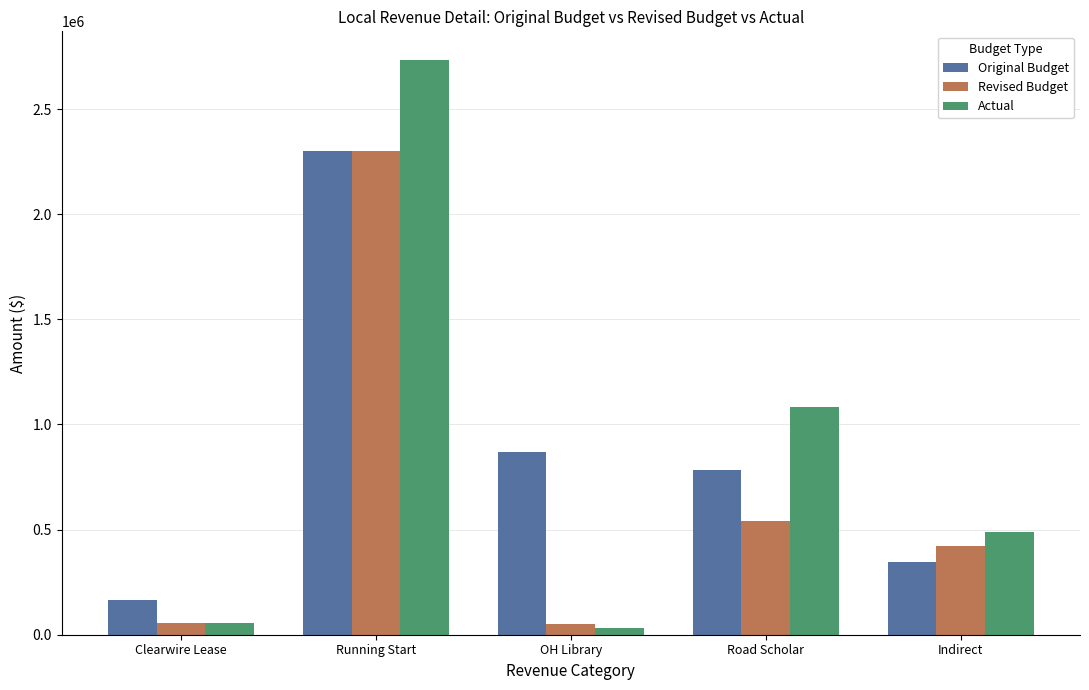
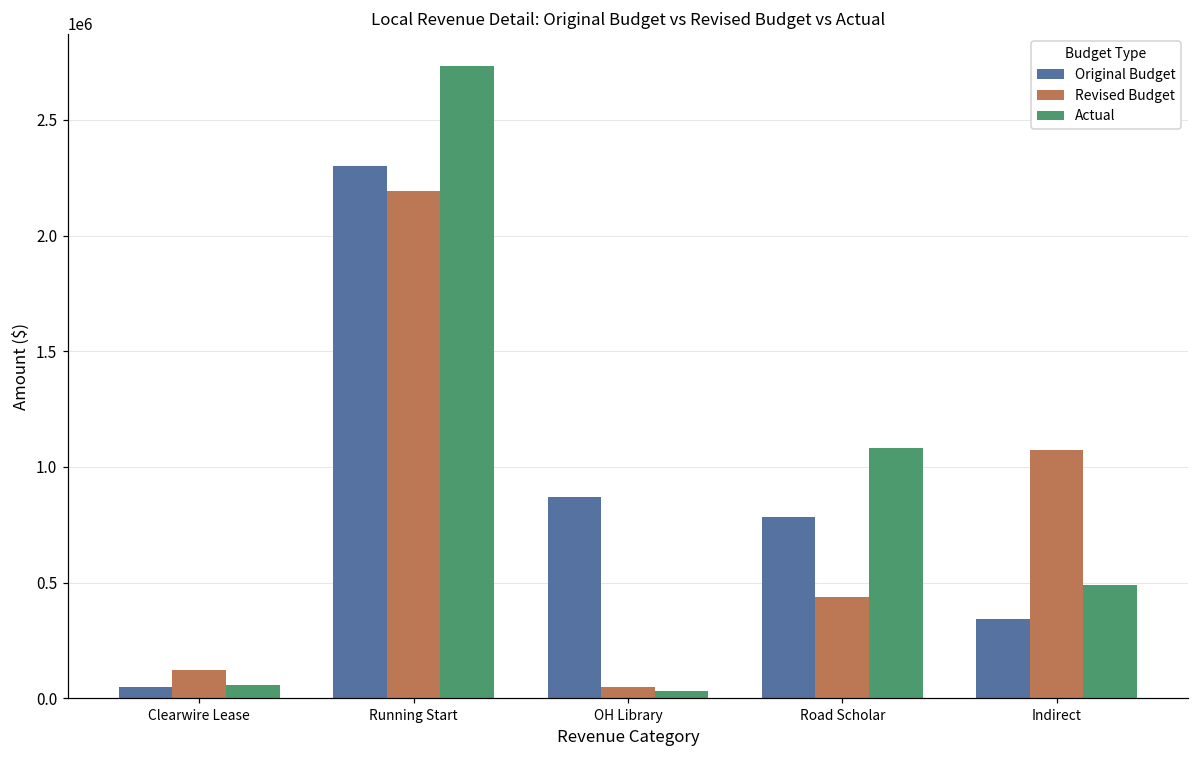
Original Budget, Clearwire Lease: 170000 -> 50000
Revised Budget, Clearwire Lease: 60000 -> 120000
Revised Budget, Running Start: 2300000 -> 2190000
Revised Budget, Road Scholar: 540000 -> 440000
Revised Budget, Indirect: 420000 -> 1070000
